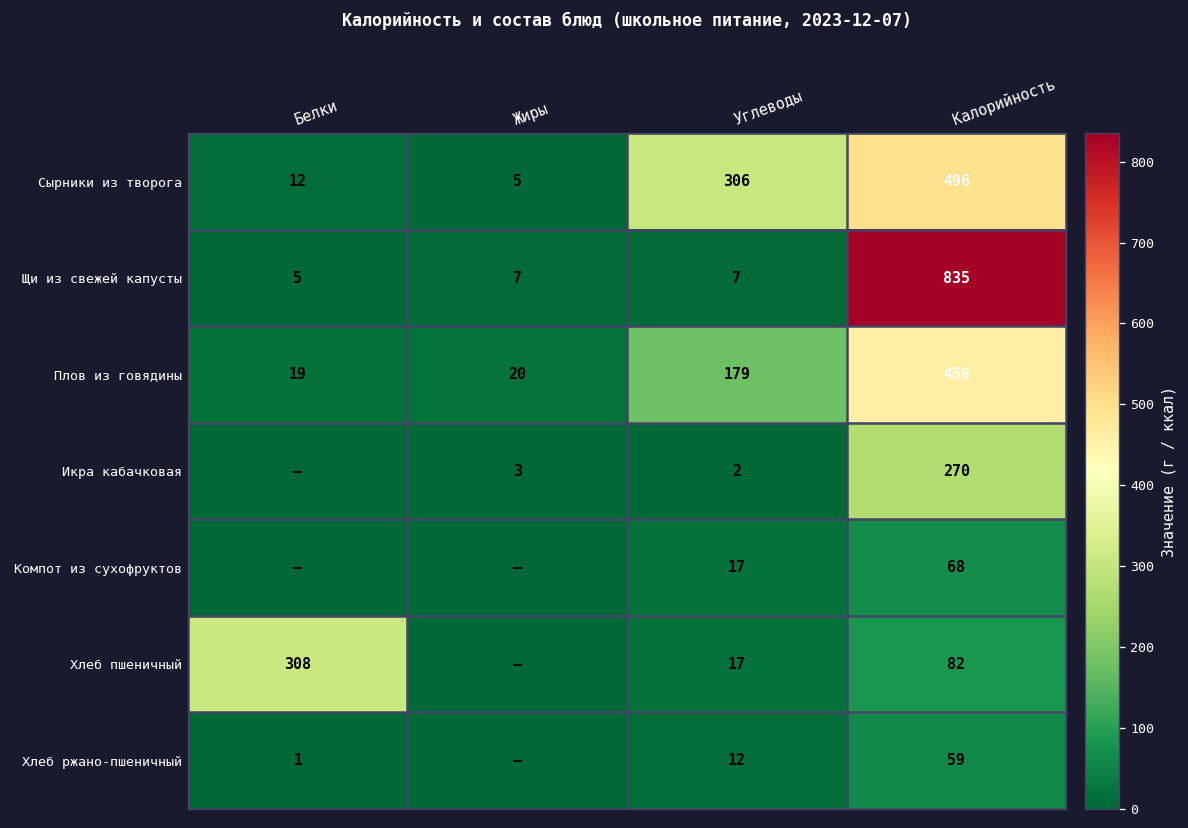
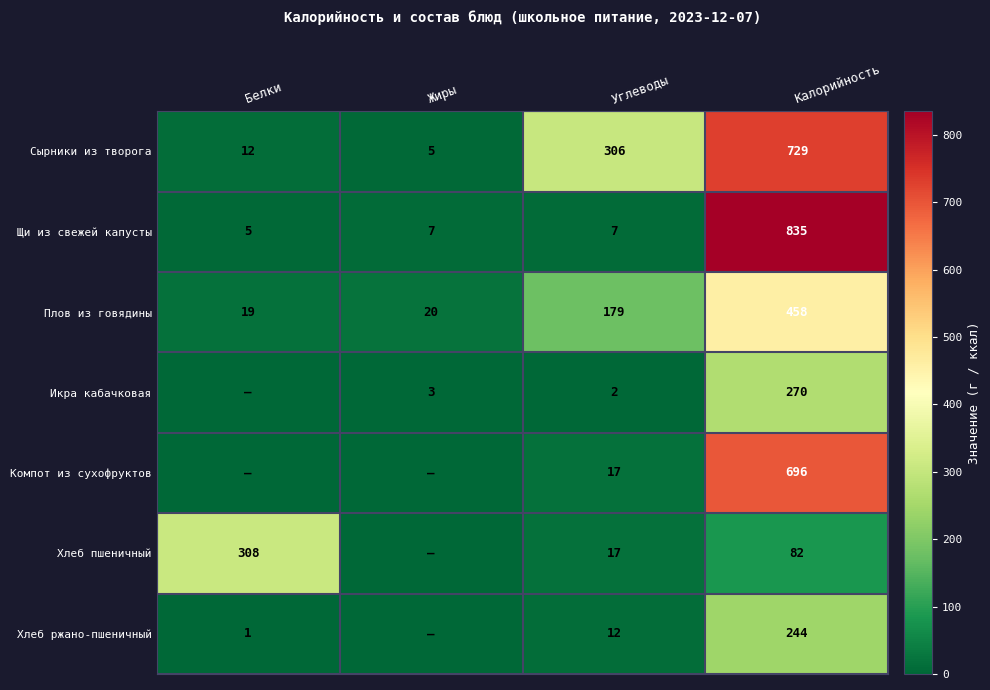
Сырники из творога, Калорийность: 496 -> 729
Компот из сухофруктов, Калорийность: 68 -> 696
Хлеб ржано-пшеничный, Калорийность: 59 -> 244
